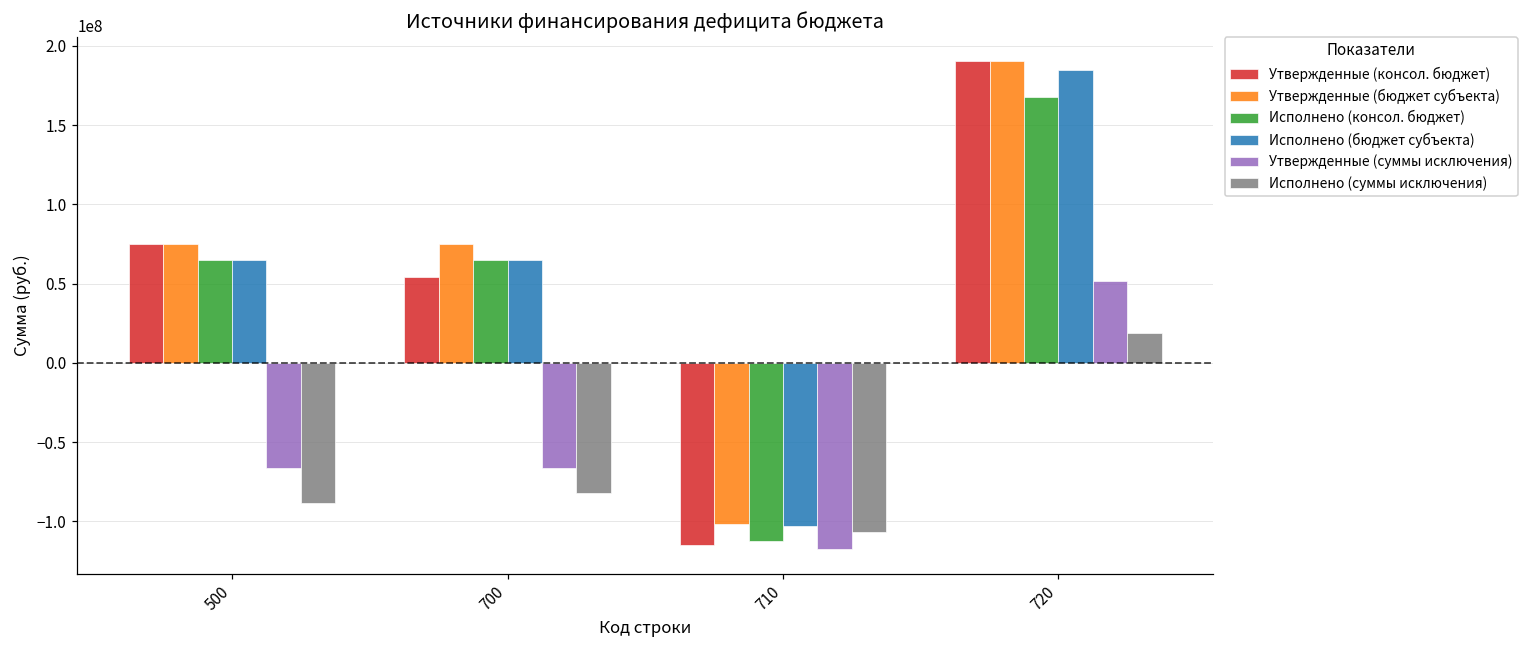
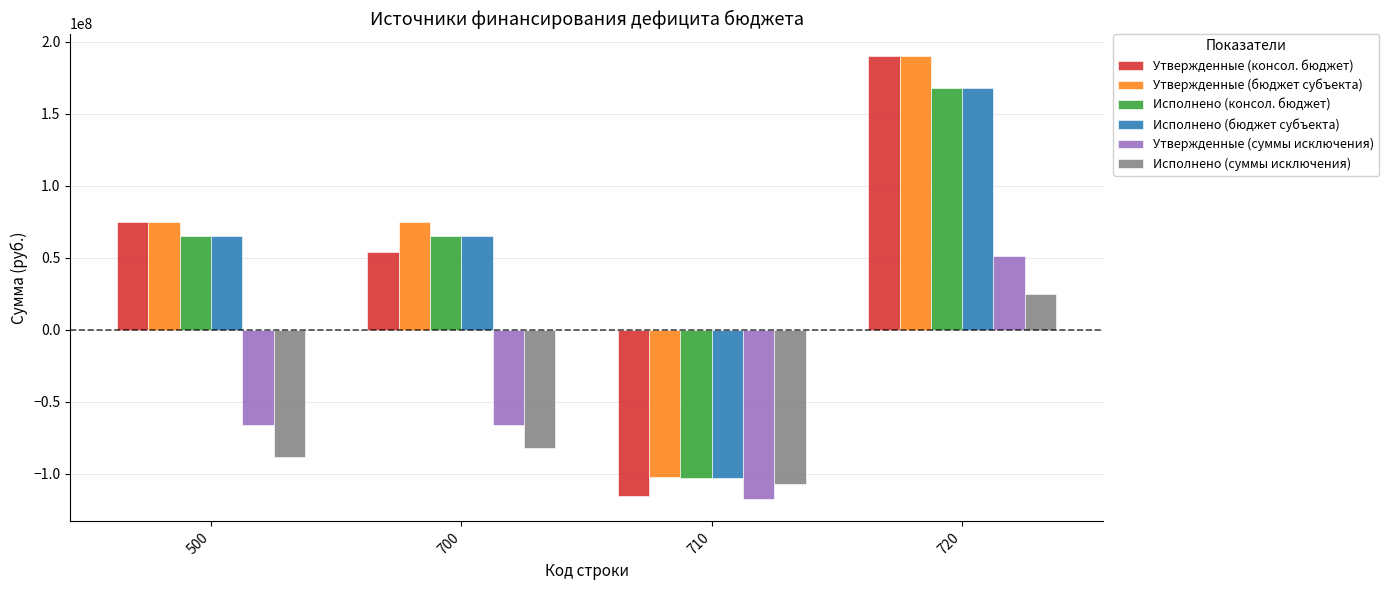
Исполнено (консол. бюджет), 710: -112000000 -> -103000000
Исполнено (бюджет субъекта), 720: 185000000 -> 168000000
Исполнено (суммы исключения), 720: 19000000 -> 25000000
